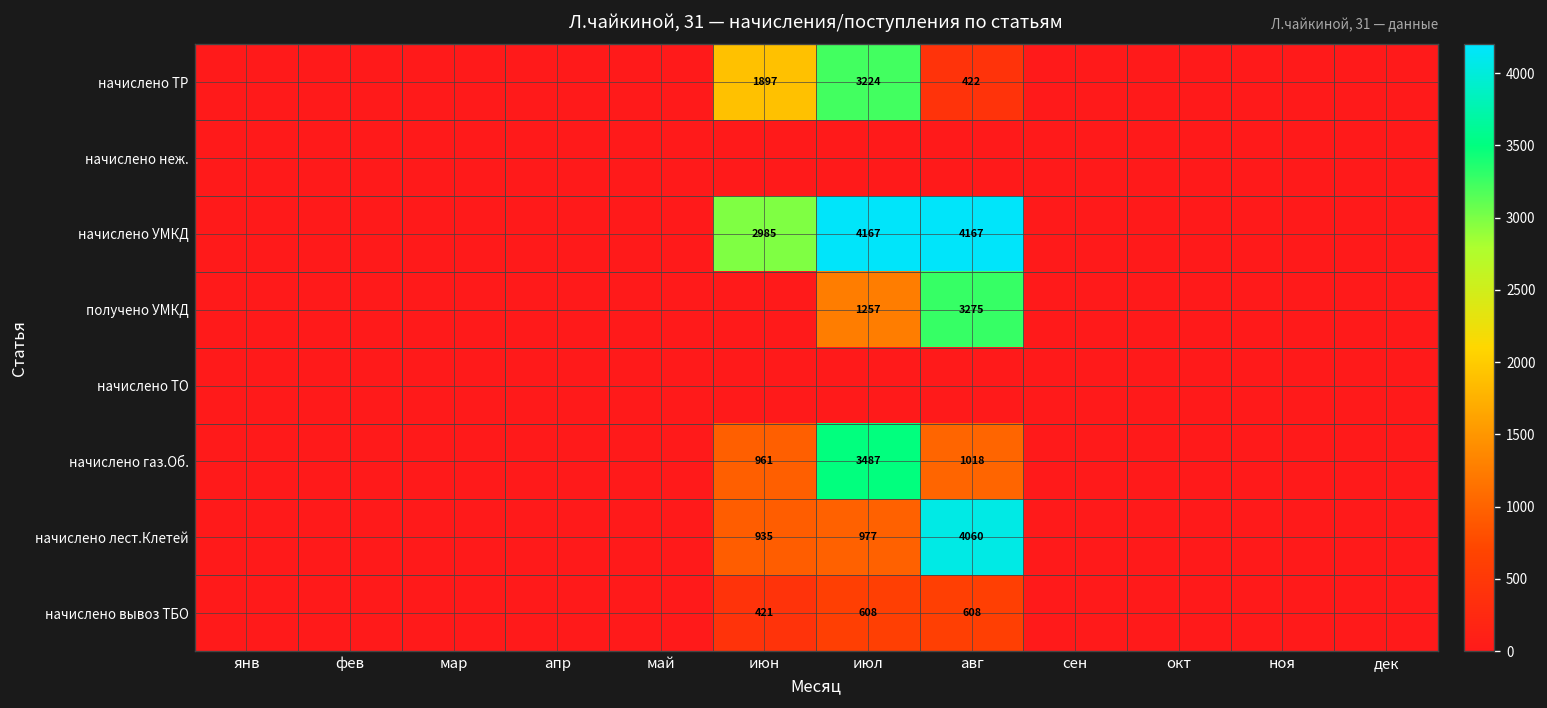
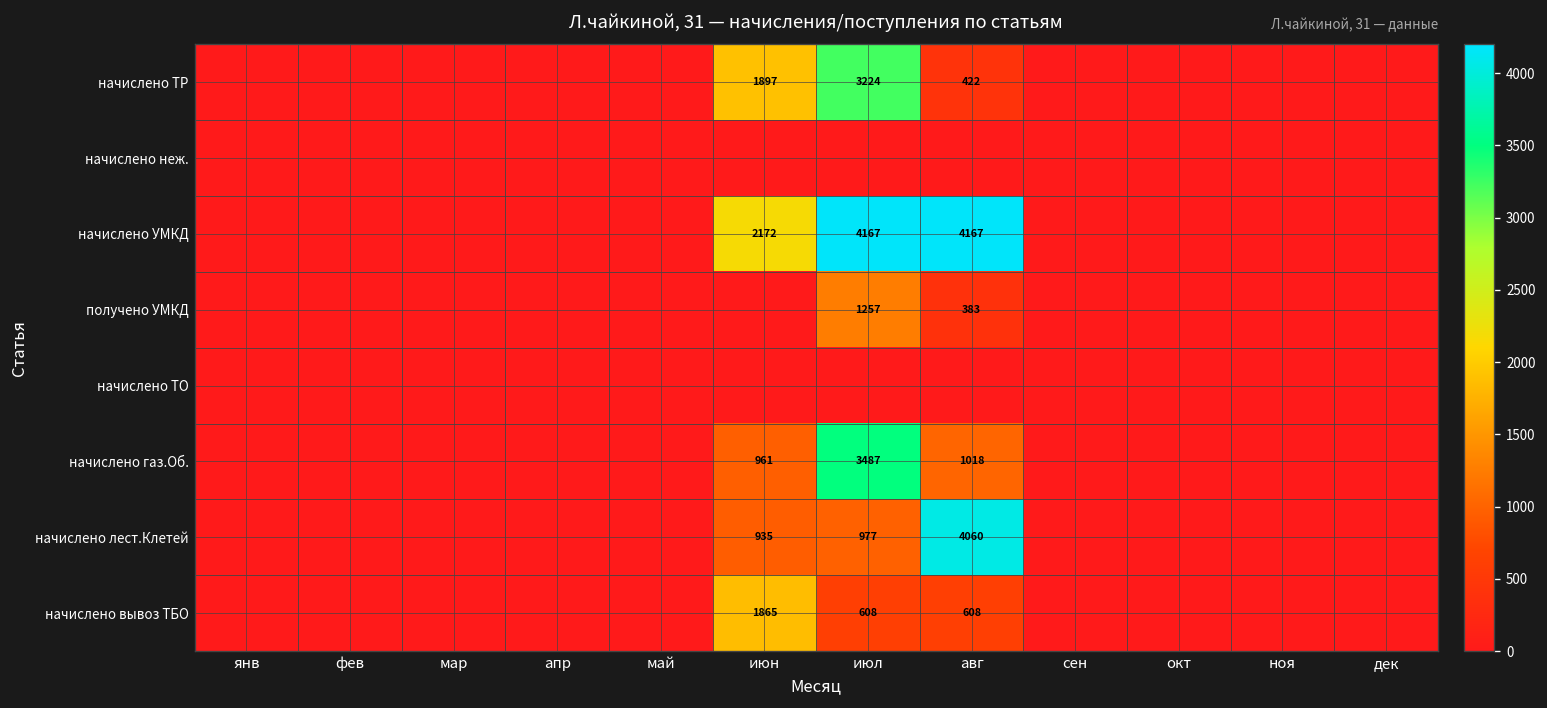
начислено УМКД, июн: 2985 -> 2172
получено УМКД, авг: 3275 -> 383
начислено вывоз ТБО, июн: 421 -> 1865
